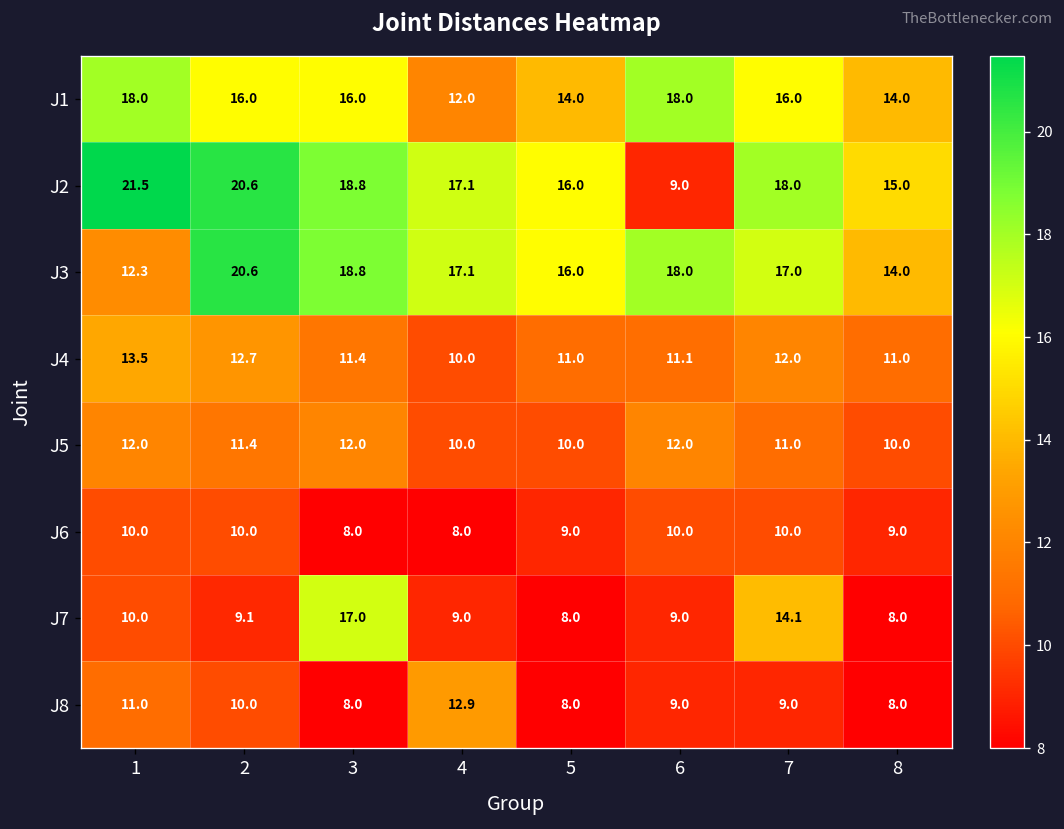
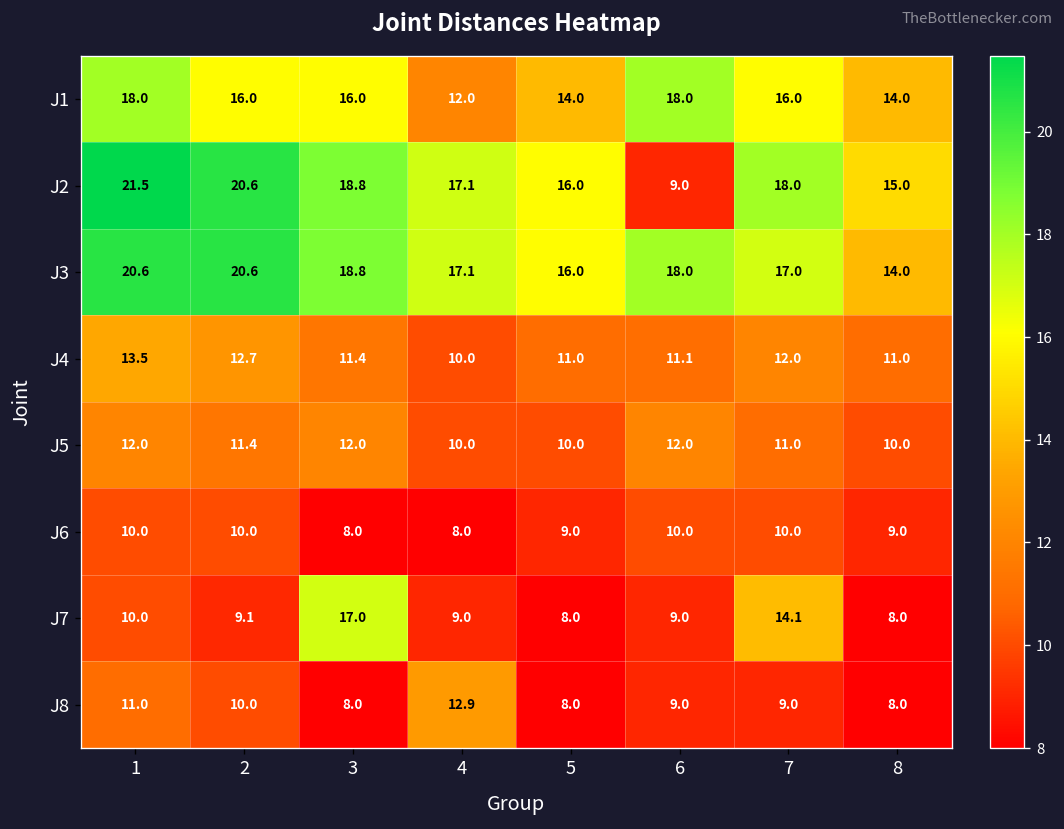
J3, 1: 12.3 -> 20.6
